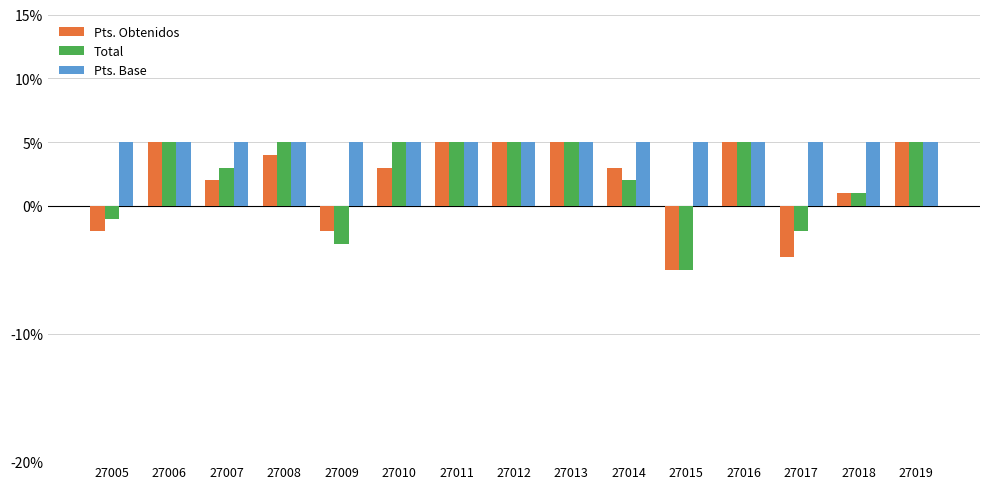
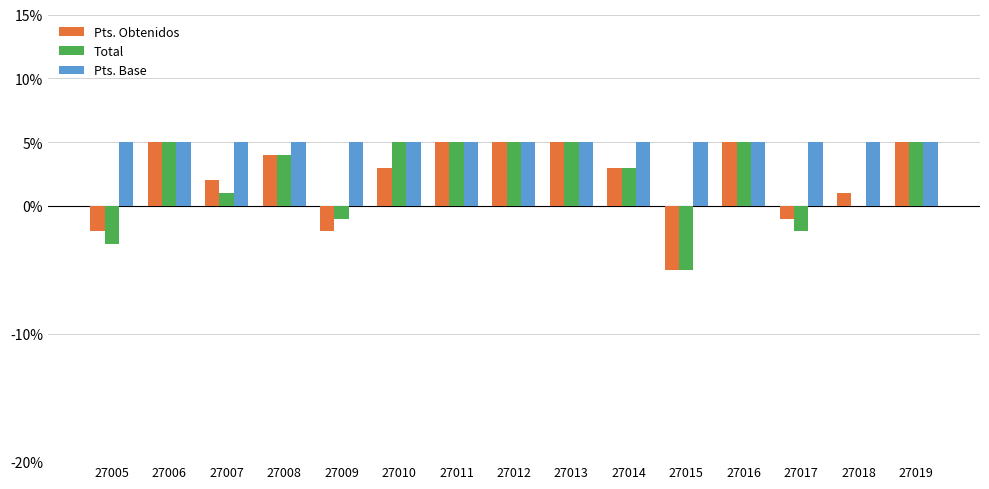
Total, 27005: -1.0% -> -3.0%
Total, 27007: 3.0% -> 1.0%
Total, 27008: 5.0% -> 4.0%
Total, 27009: -3.0% -> -1.0%
Total, 27014: 2.0% -> 3.0%
Pts. Obtenidos, 27017: -4.0% -> -1.0%
Total, 27018: 1.0% -> 0.0%
